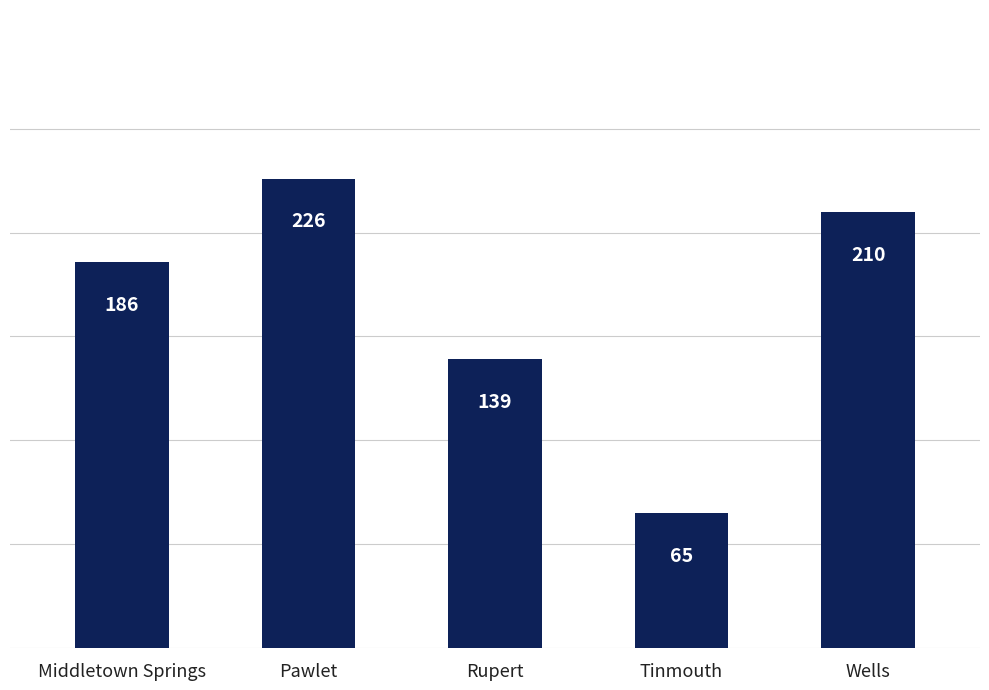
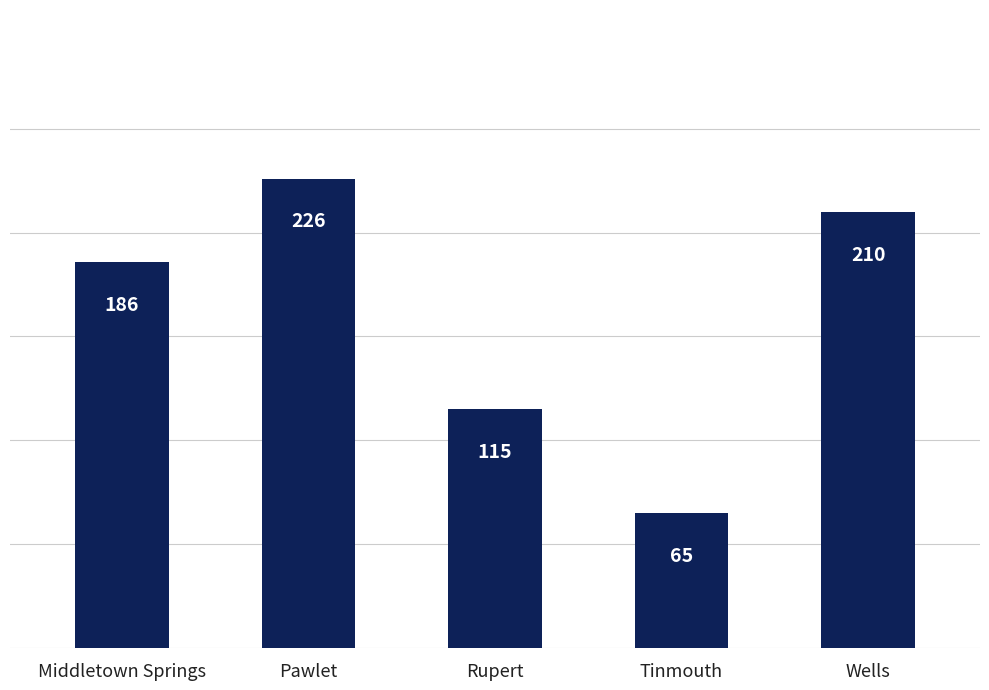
Rupert: 139 -> 115
